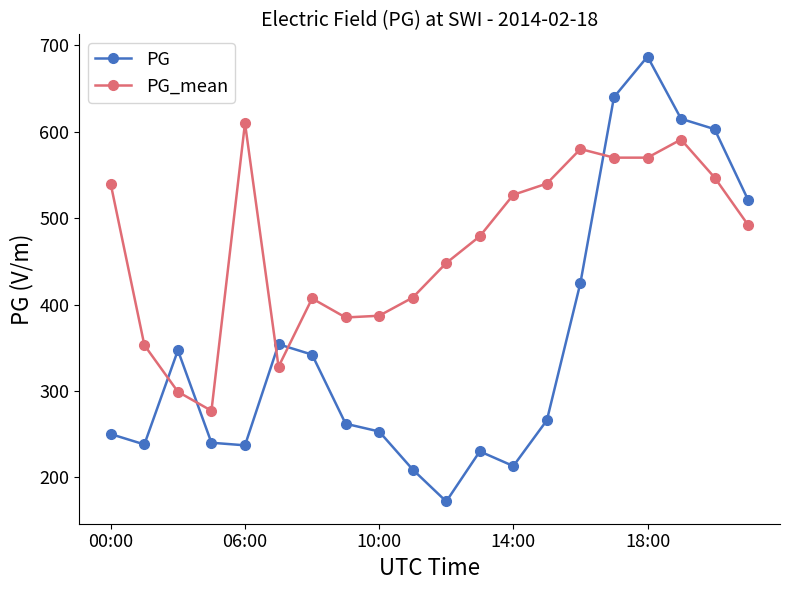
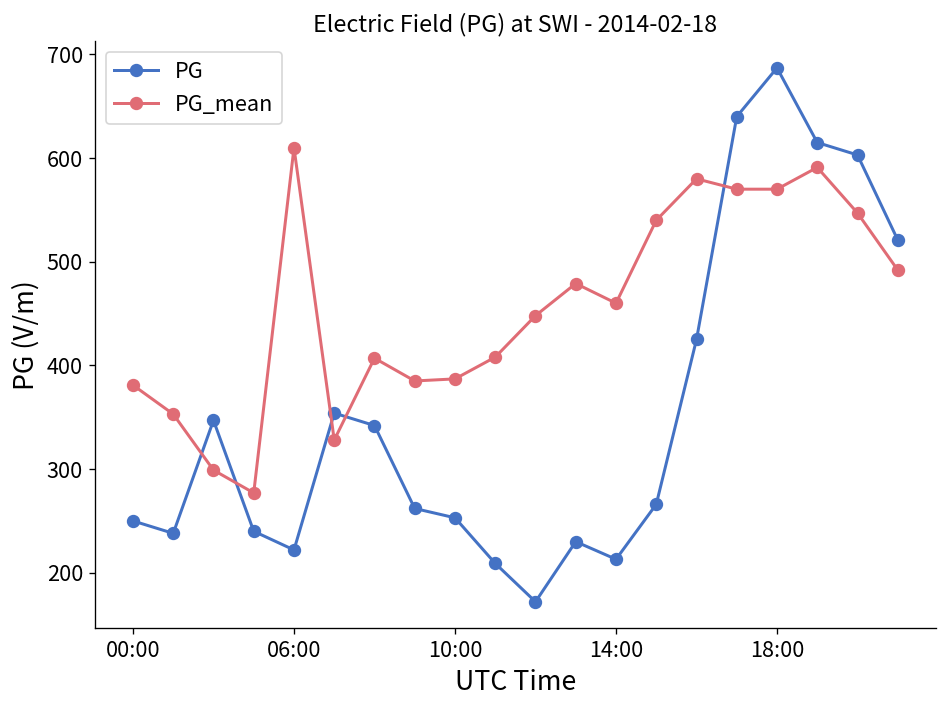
PG_mean, 00:00: 540 -> 380
PG, 06:00: 240 -> 220
PG_mean, 14:00: 530 -> 460
